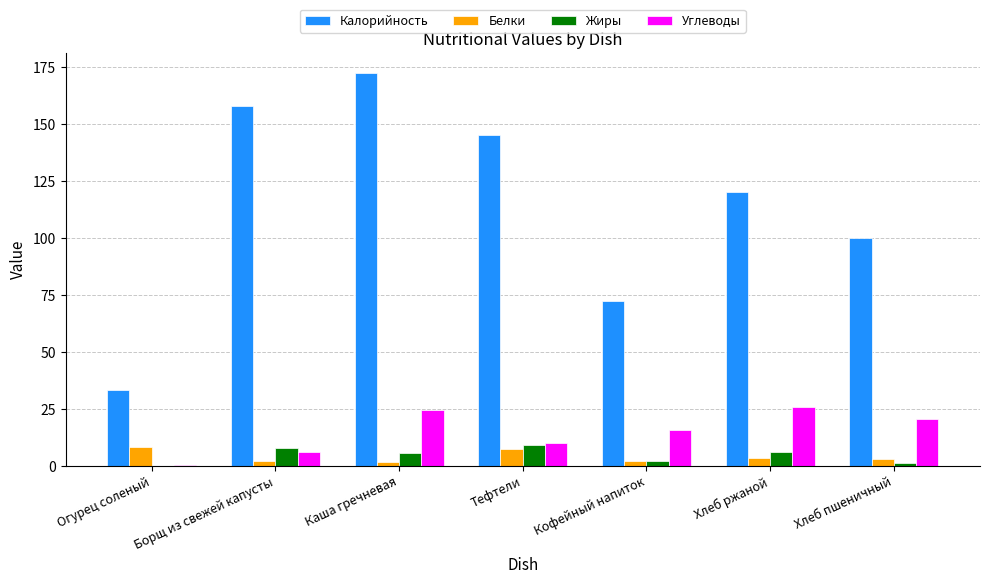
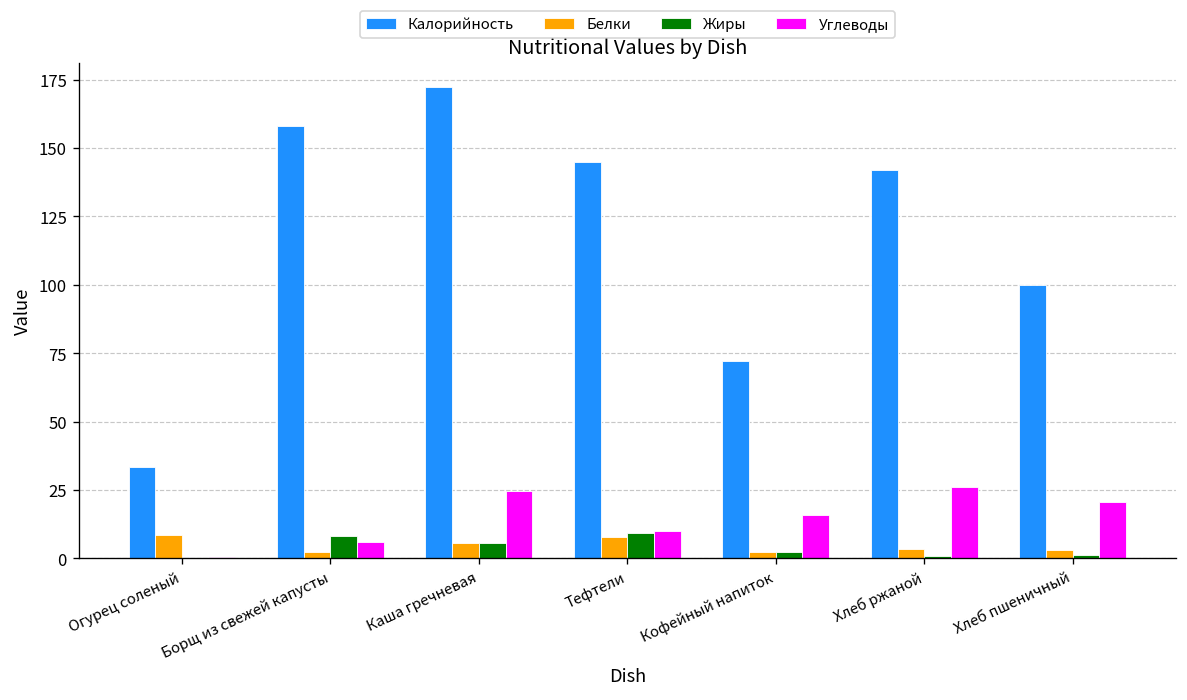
Белки, Каша гречневая: 2 -> 6
Калорийность, Хлеб ржаной: 120 -> 142
Жиры, Хлеб ржаной: 6 -> 1
